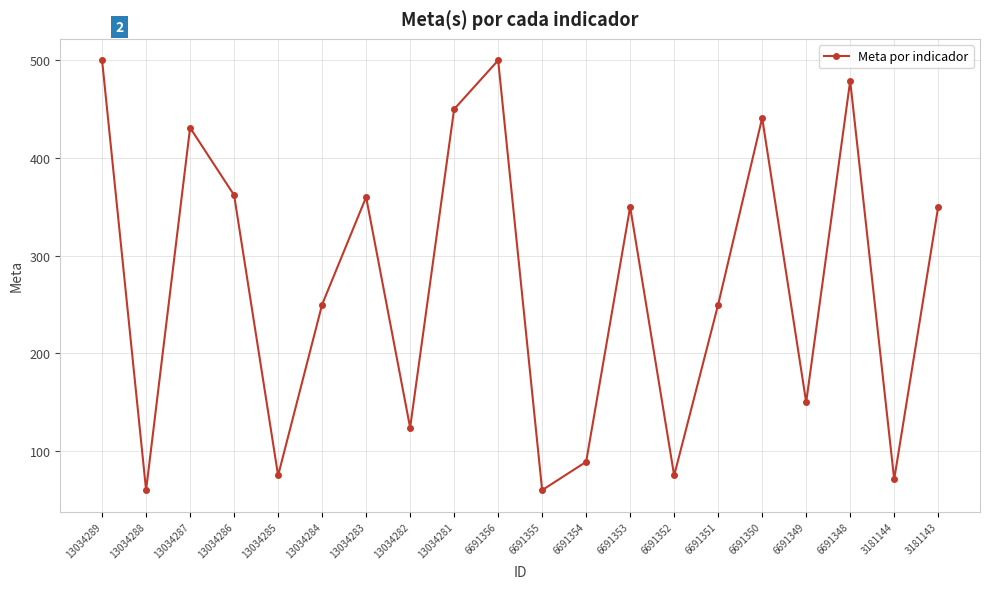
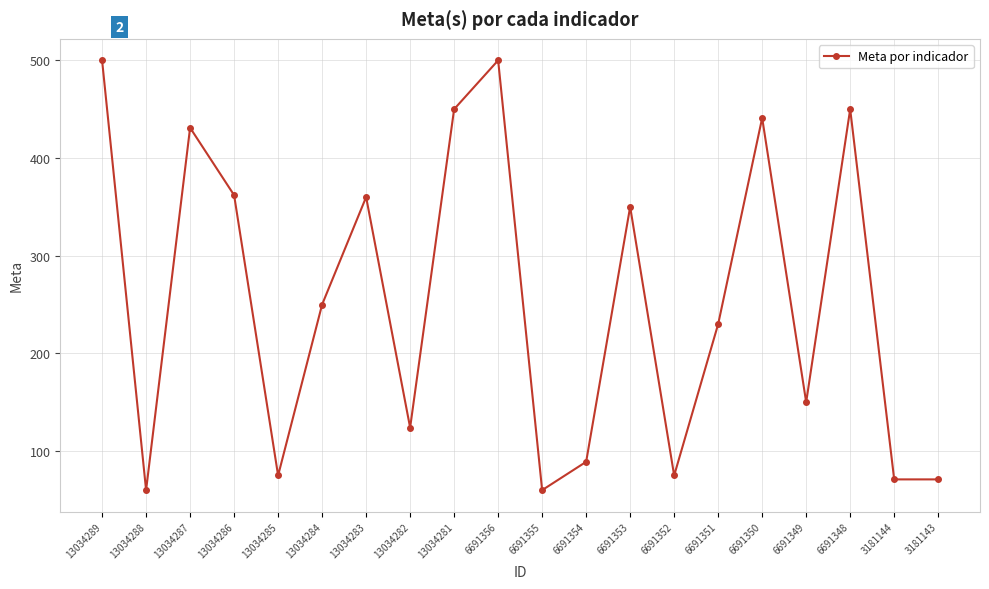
6691351: 250 -> 230
6691348: 480 -> 450
3181143: 350 -> 70
